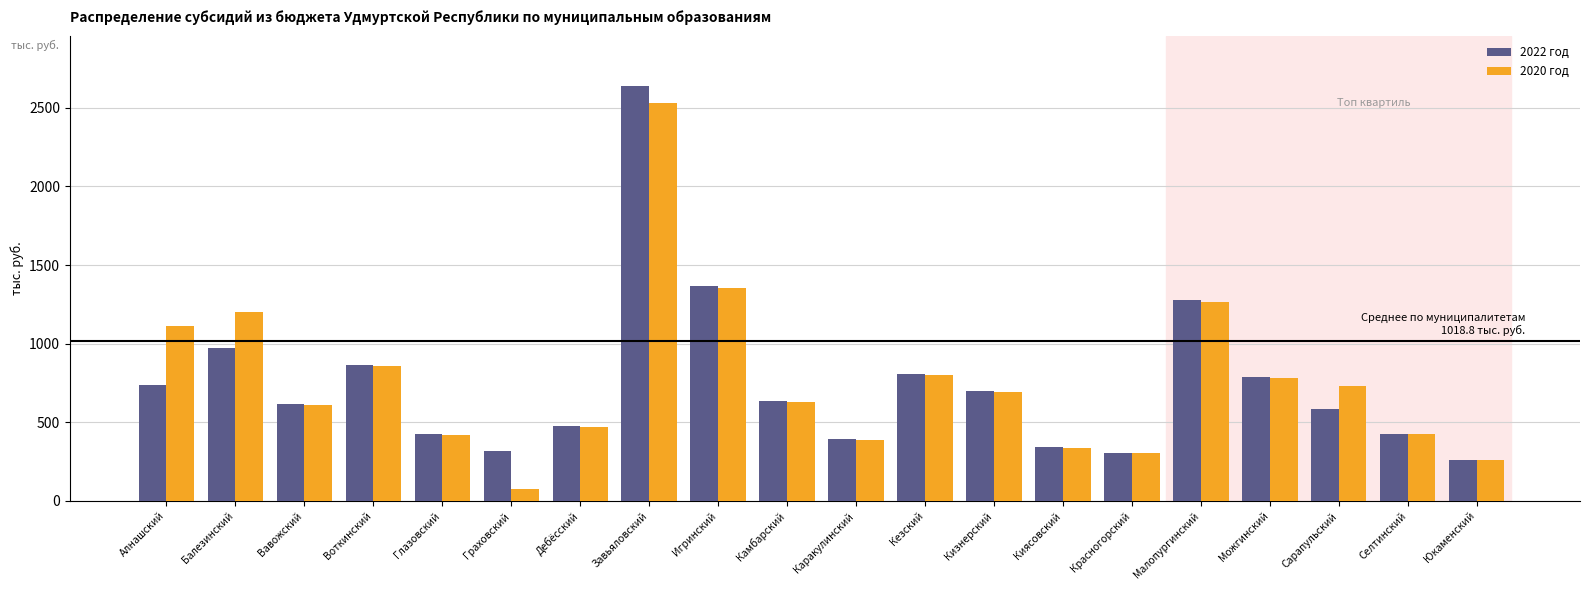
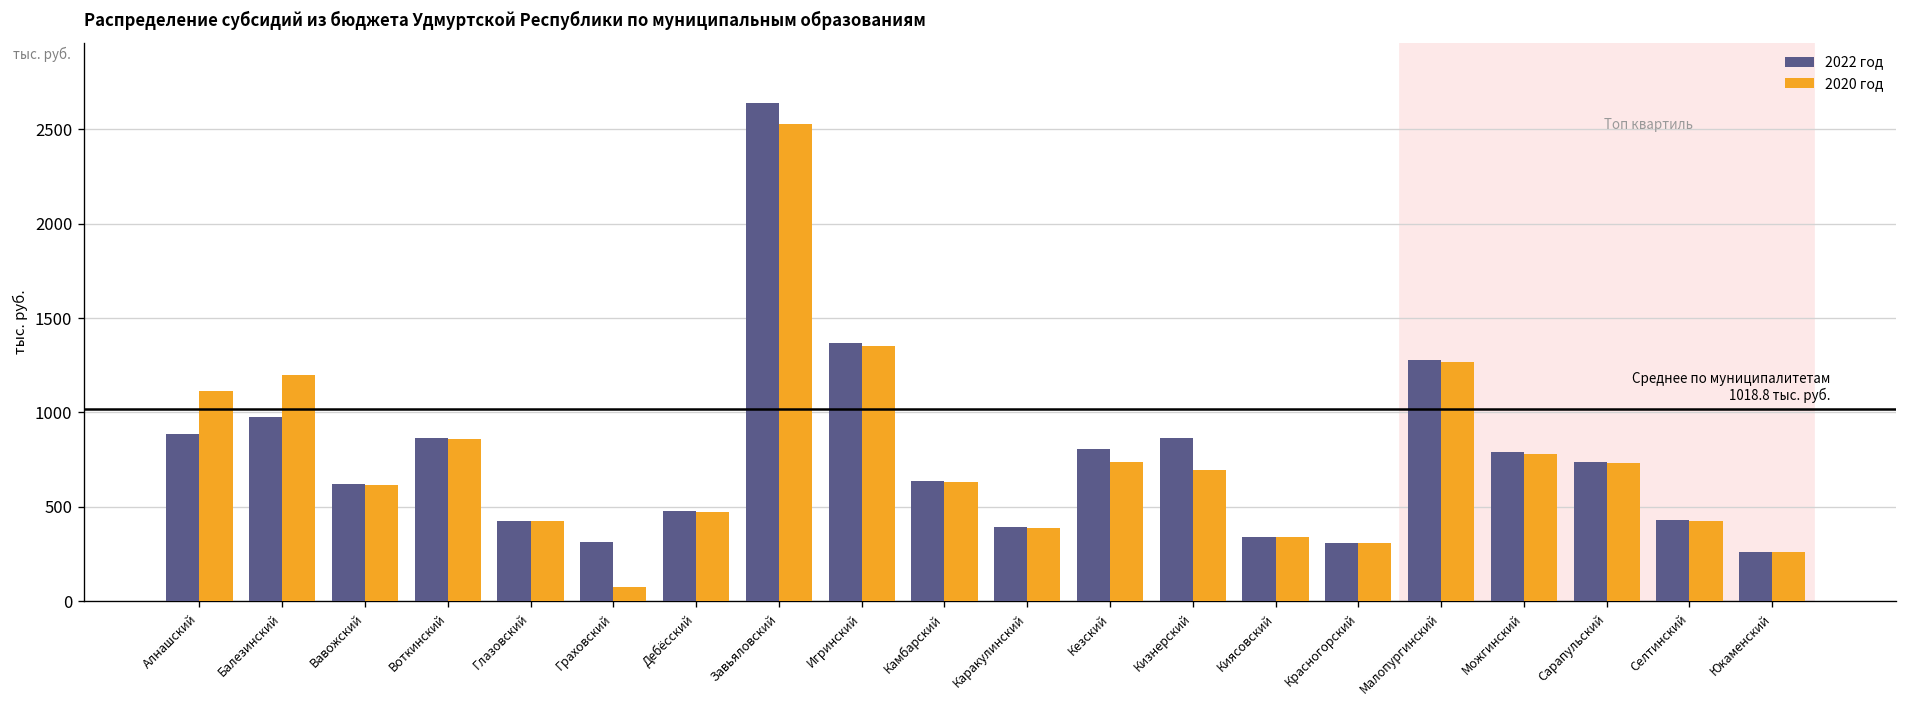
2022 год, Алнашский: 740 -> 880
2020 год, Кезский: 800 -> 730
2022 год, Кизнерский: 700 -> 870
2022 год, Сарапульский: 590 -> 740
